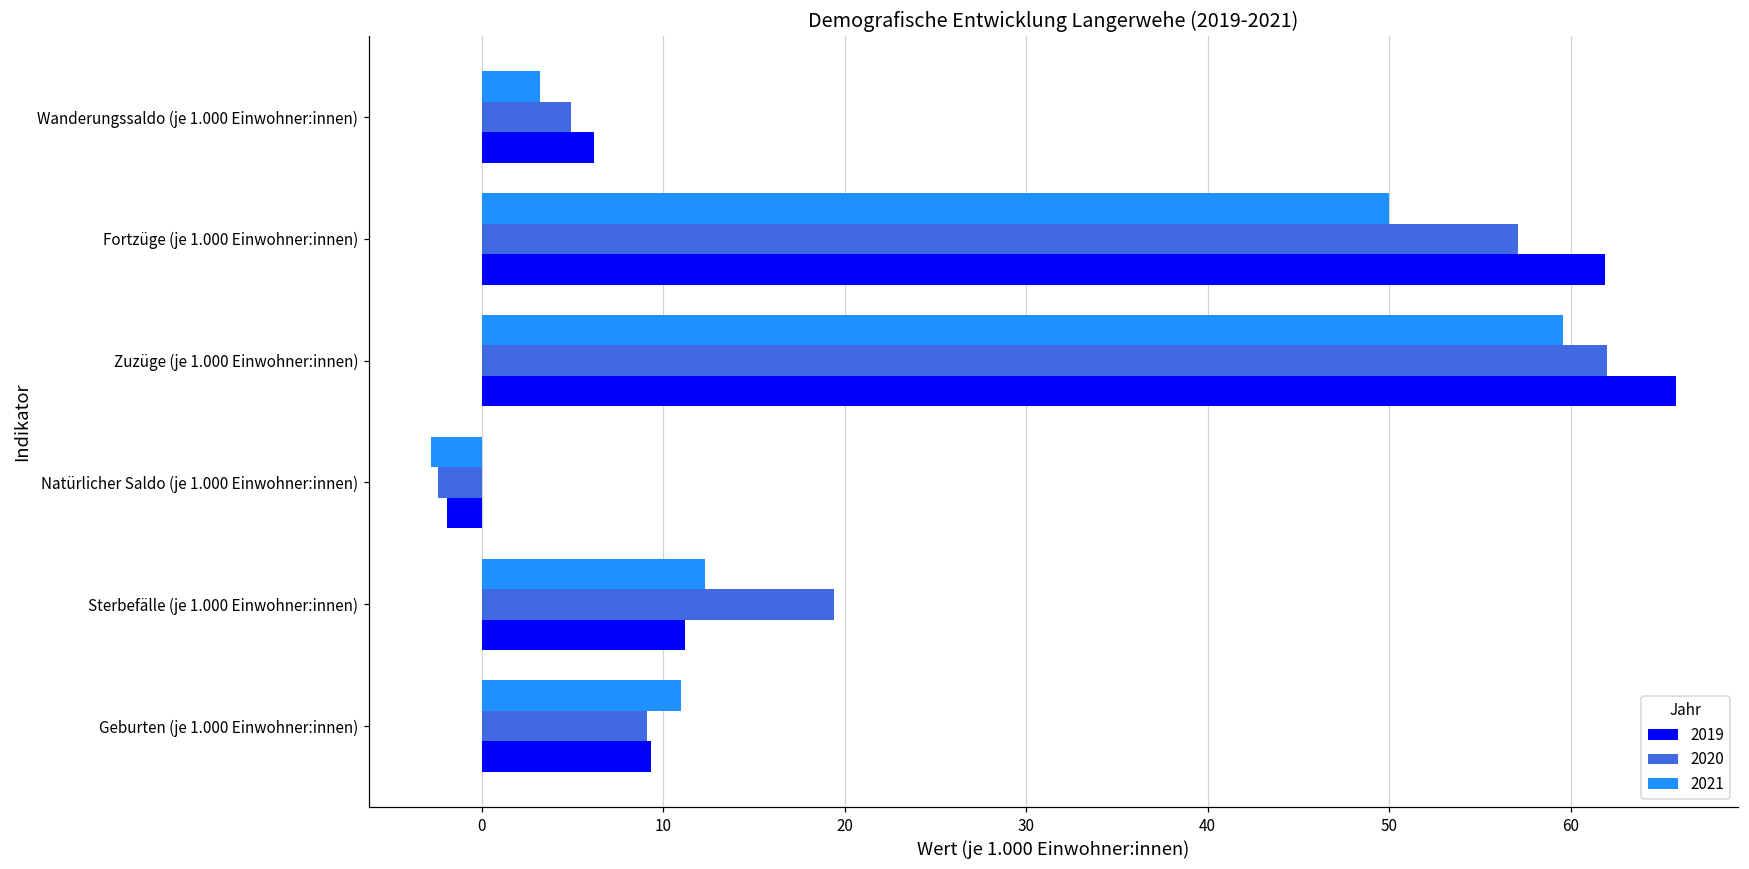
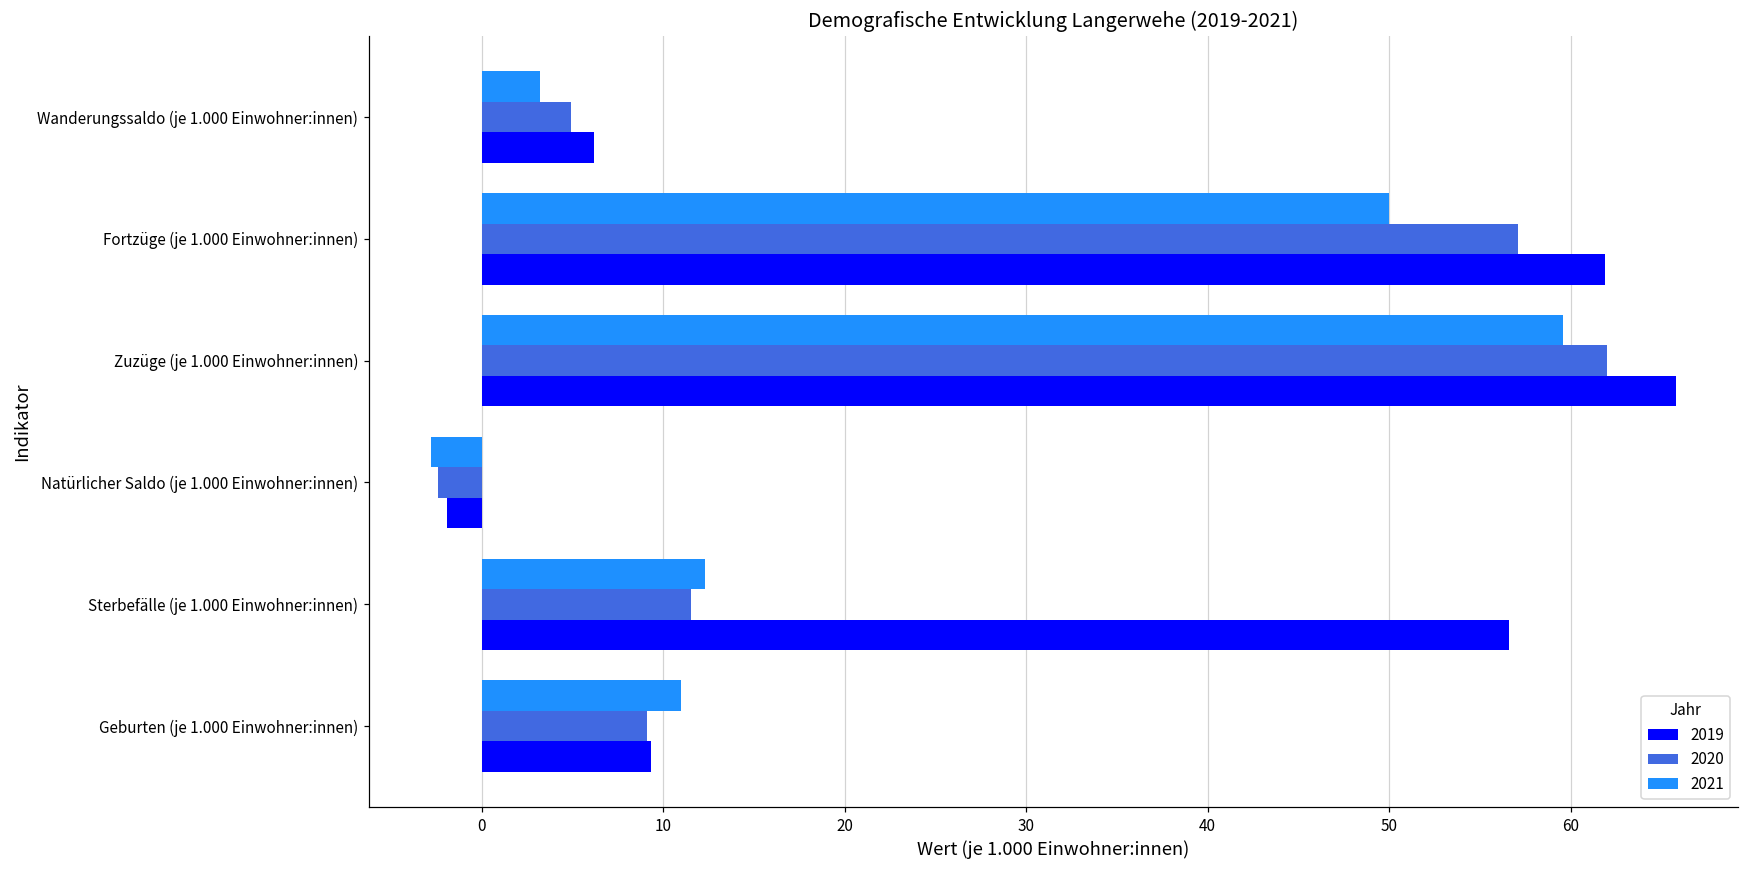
2020, Sterbefälle (je 1.000 Einwohner:innen): 19.4 -> 11.5
2019, Sterbefälle (je 1.000 Einwohner:innen): 11.2 -> 56.6
